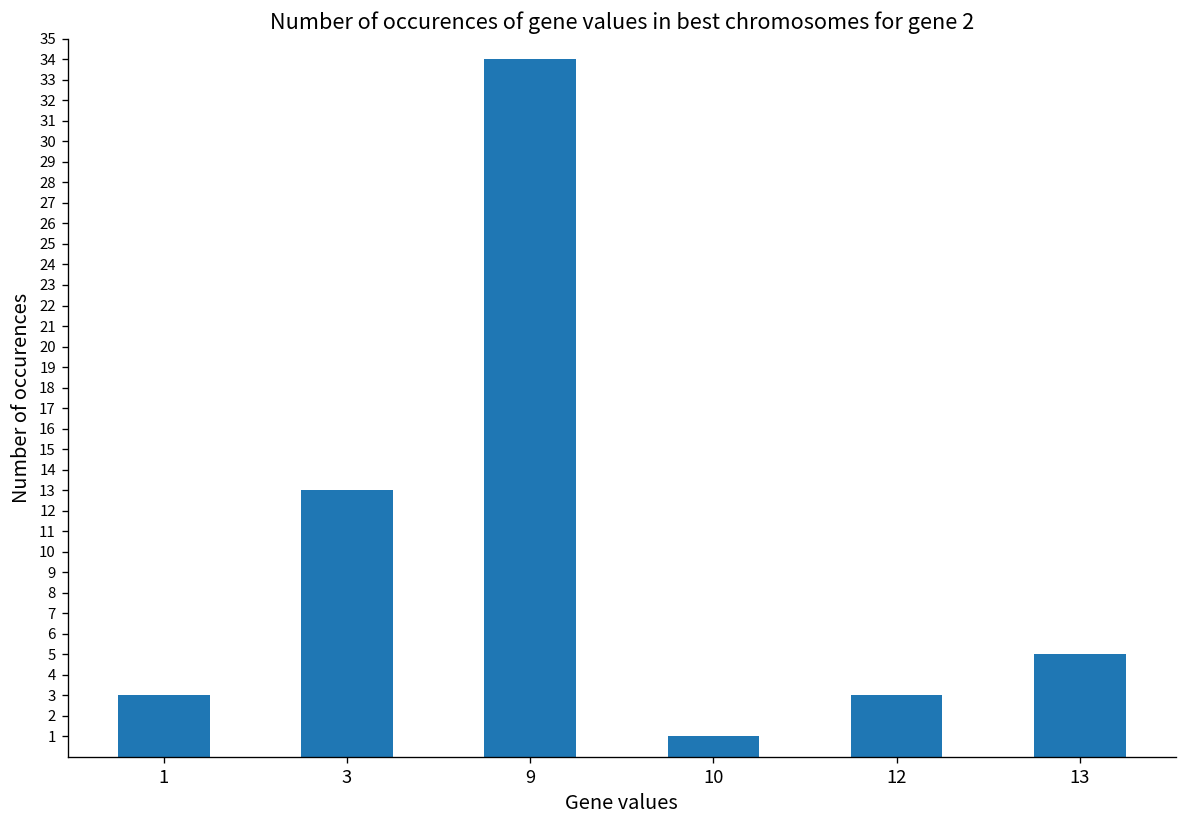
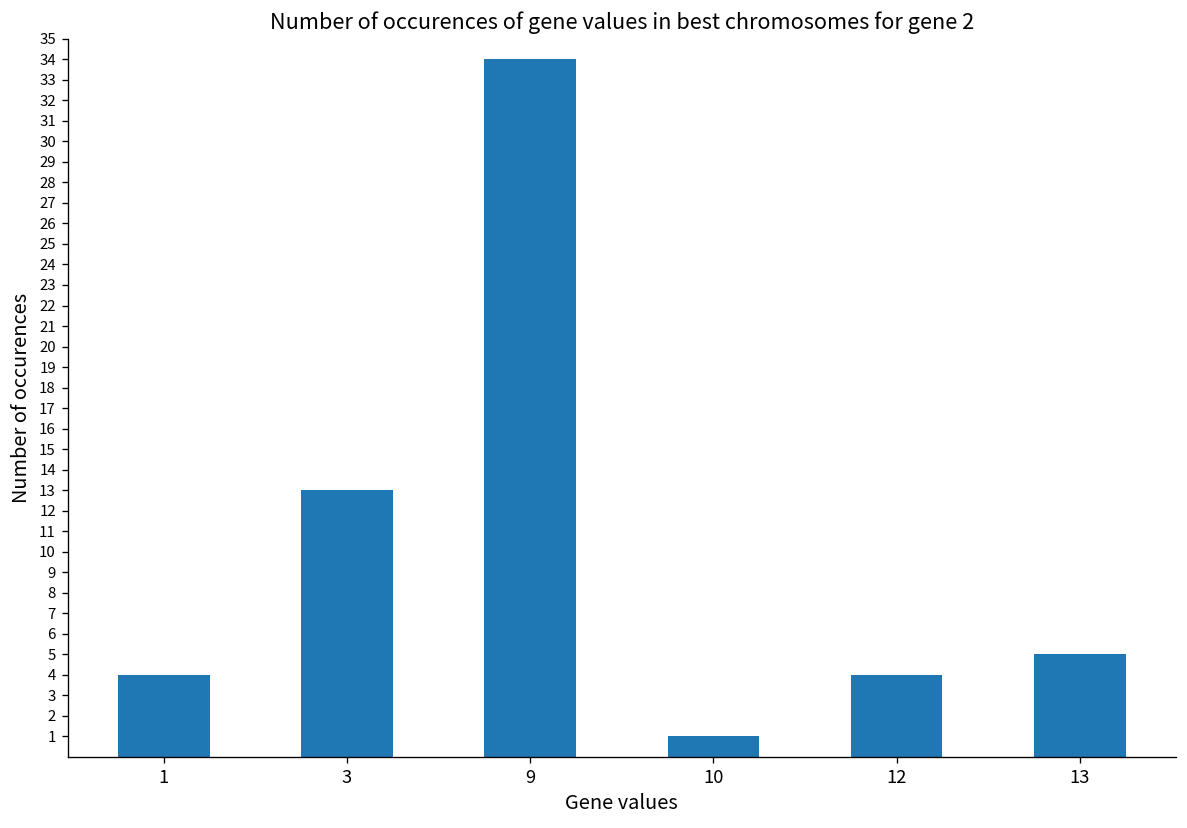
1: 3 -> 4
12: 3 -> 4
